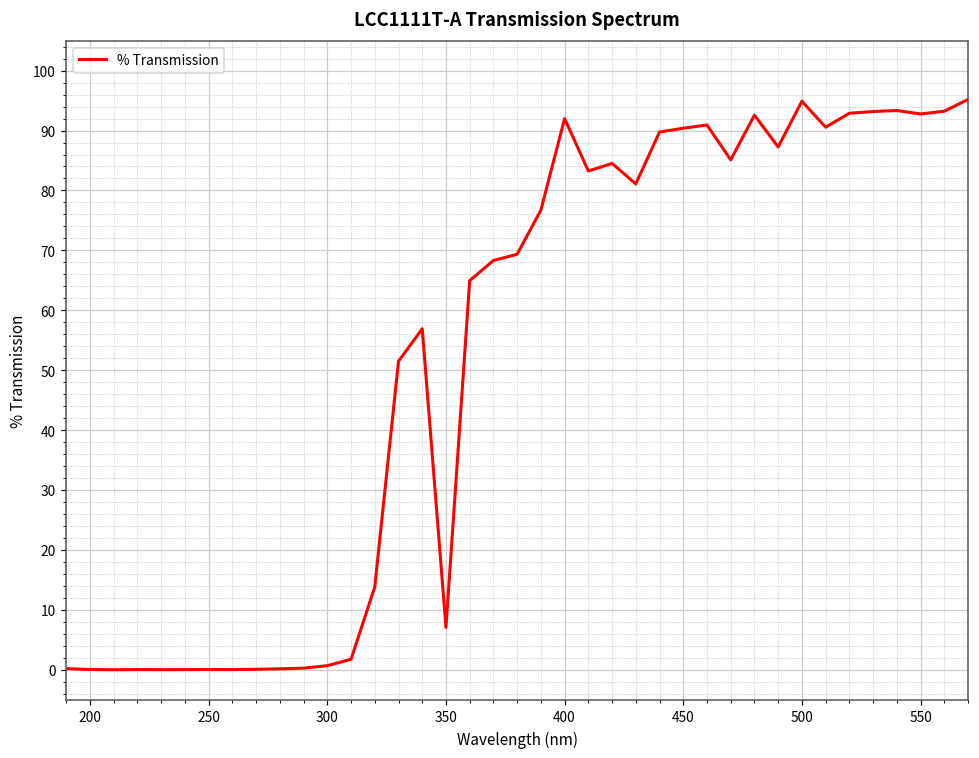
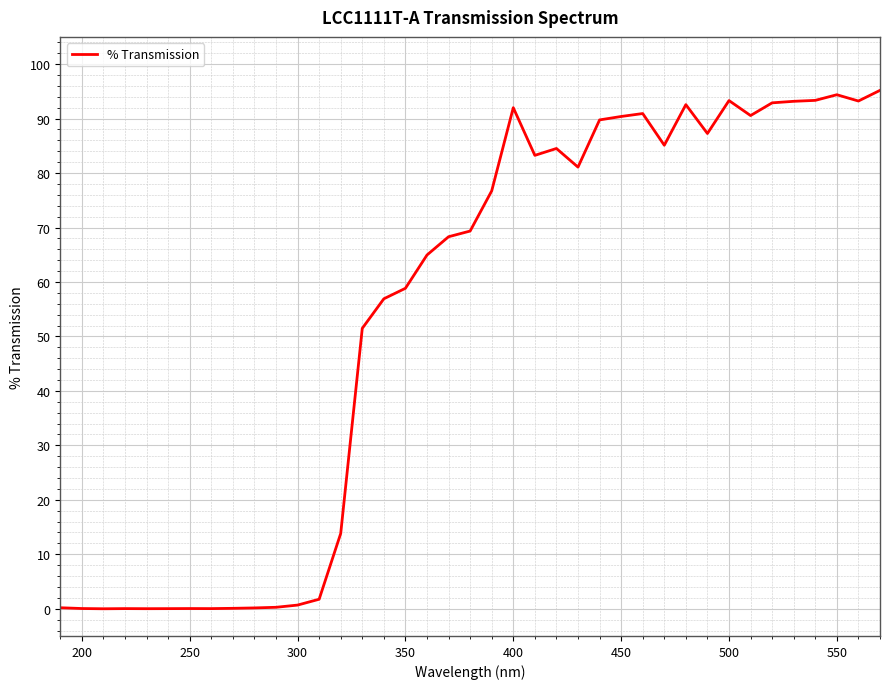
350: 7 -> 59
500: 95 -> 93
550: 93 -> 94
